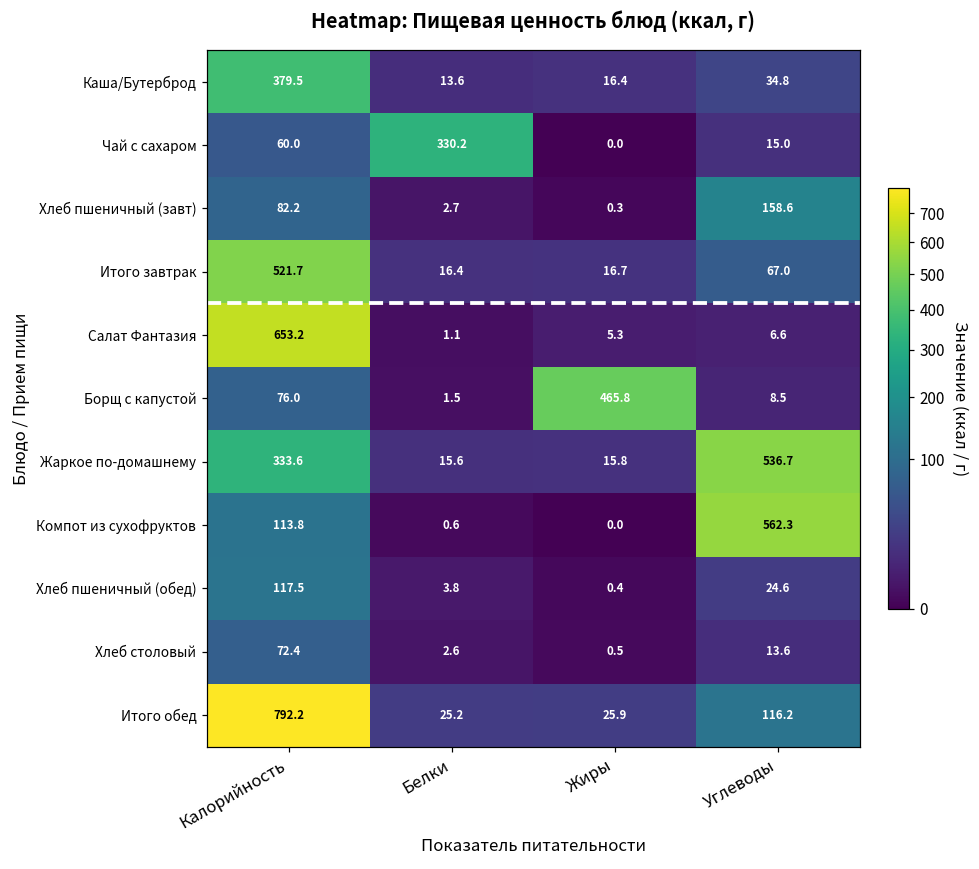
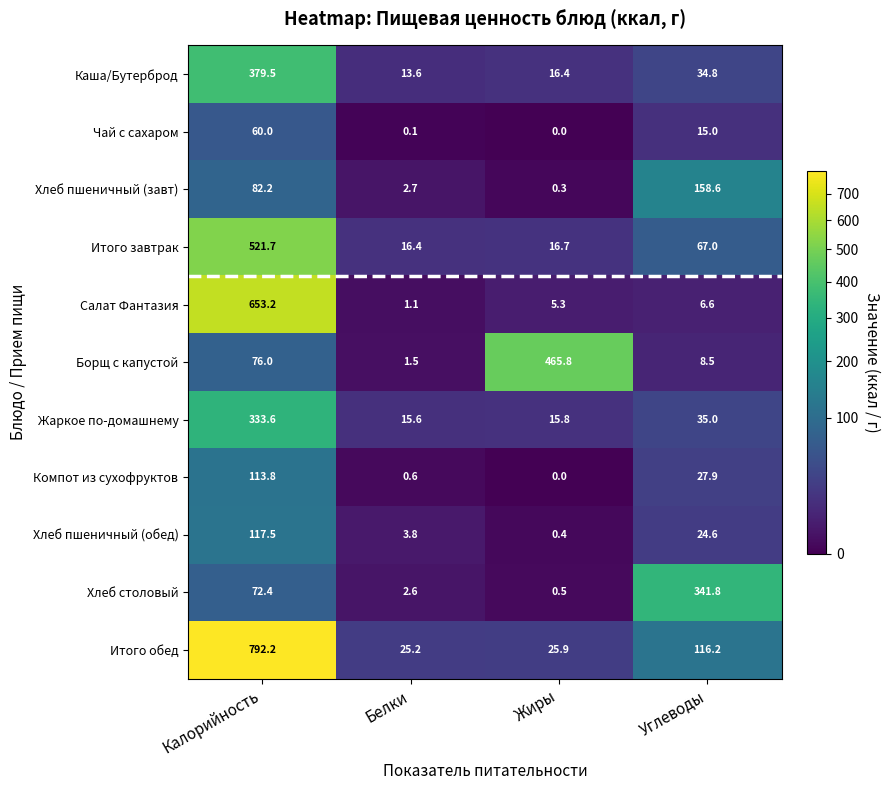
Чай с сахаром, Белки: 330.2 -> 0.1
Жаркое по-домашнему, Углеводы: 536.7 -> 35.0
Компот из сухофруктов, Углеводы: 562.3 -> 27.9
Хлеб столовый, Углеводы: 13.6 -> 341.8
